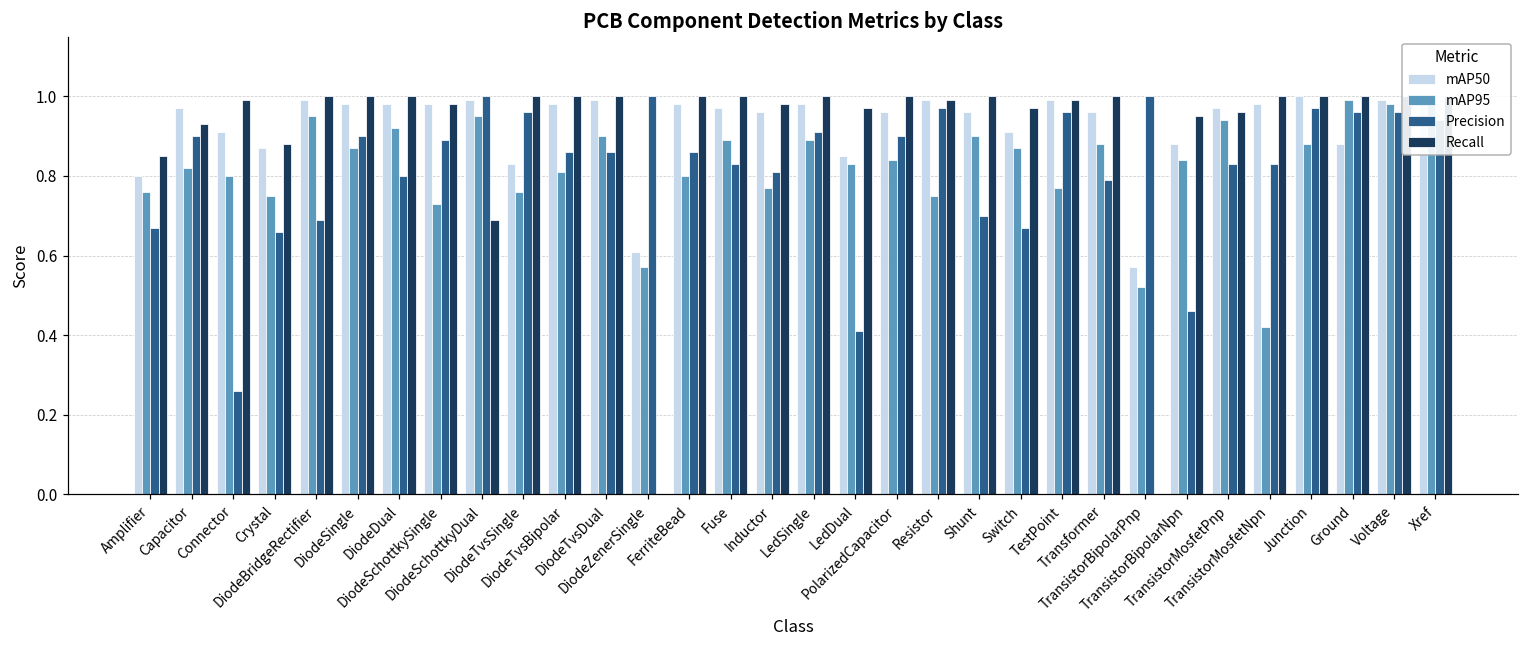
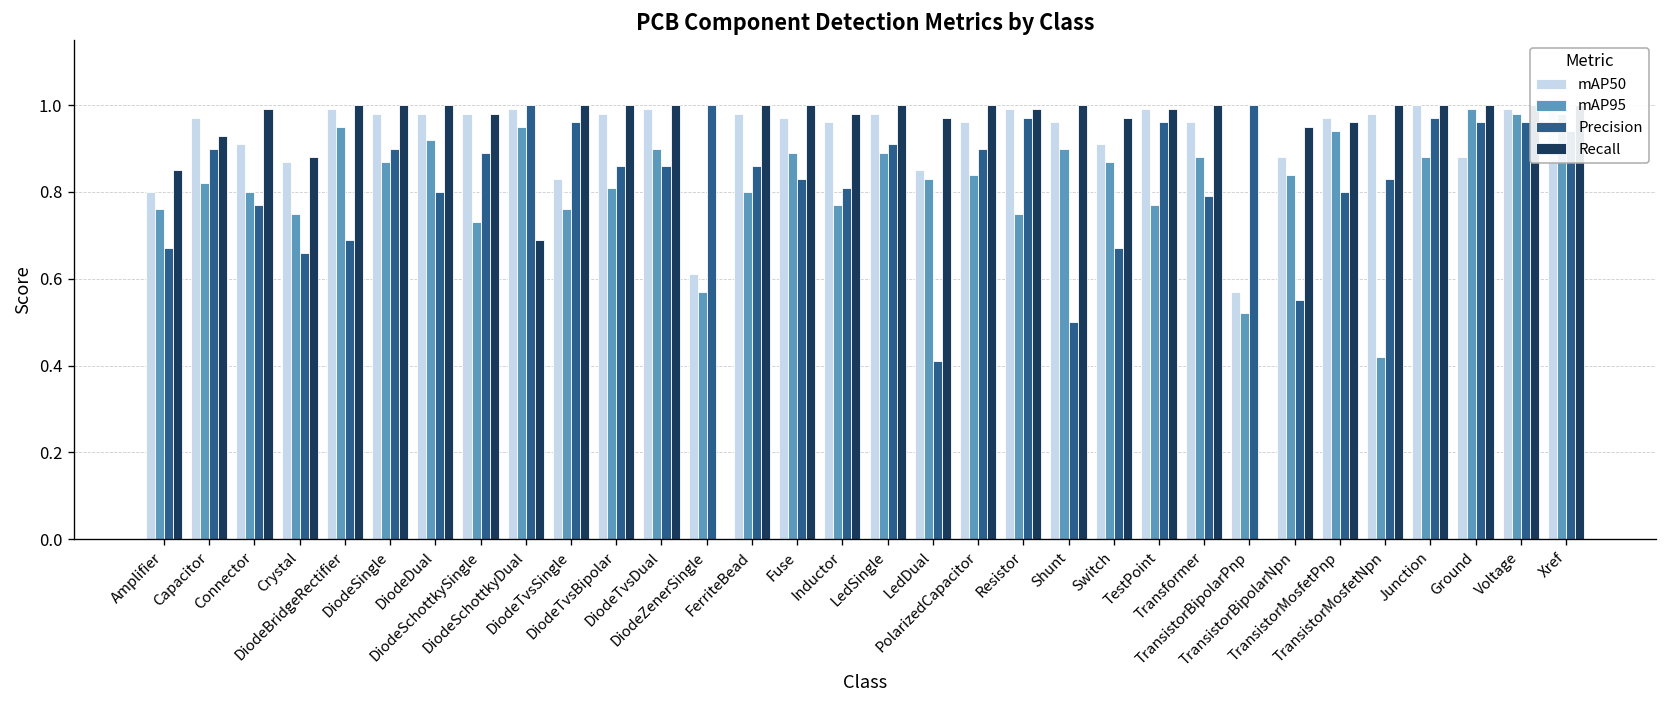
Precision, Connector: 0.26 -> 0.77
Precision, Shunt: 0.7 -> 0.5
Precision, TransistorBipolarNpn: 0.46 -> 0.55
Precision, TransistorMosfetPnp: 0.83 -> 0.80
